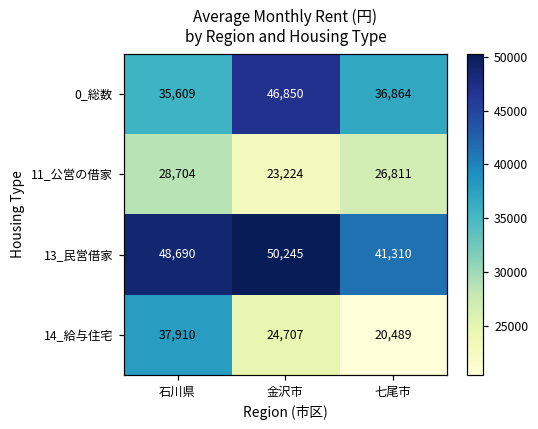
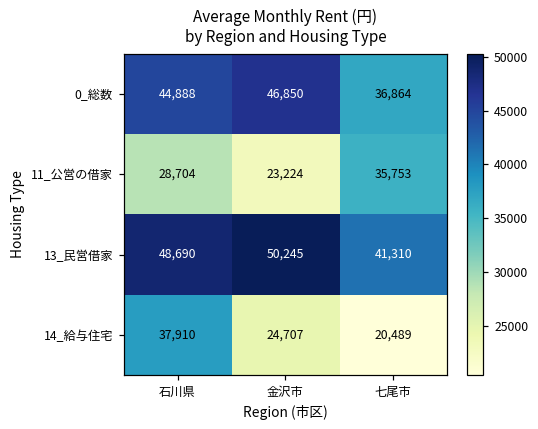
0_総数, 石川県: 35,609 -> 44,888
11_公営の借家, 七尾市: 26,811 -> 35,753
